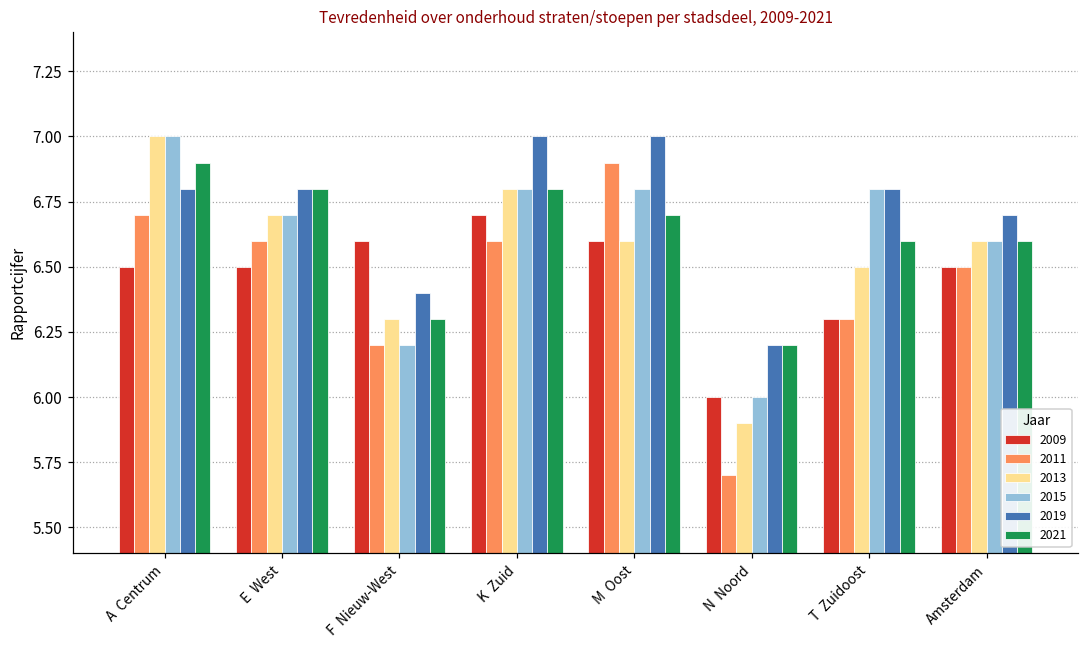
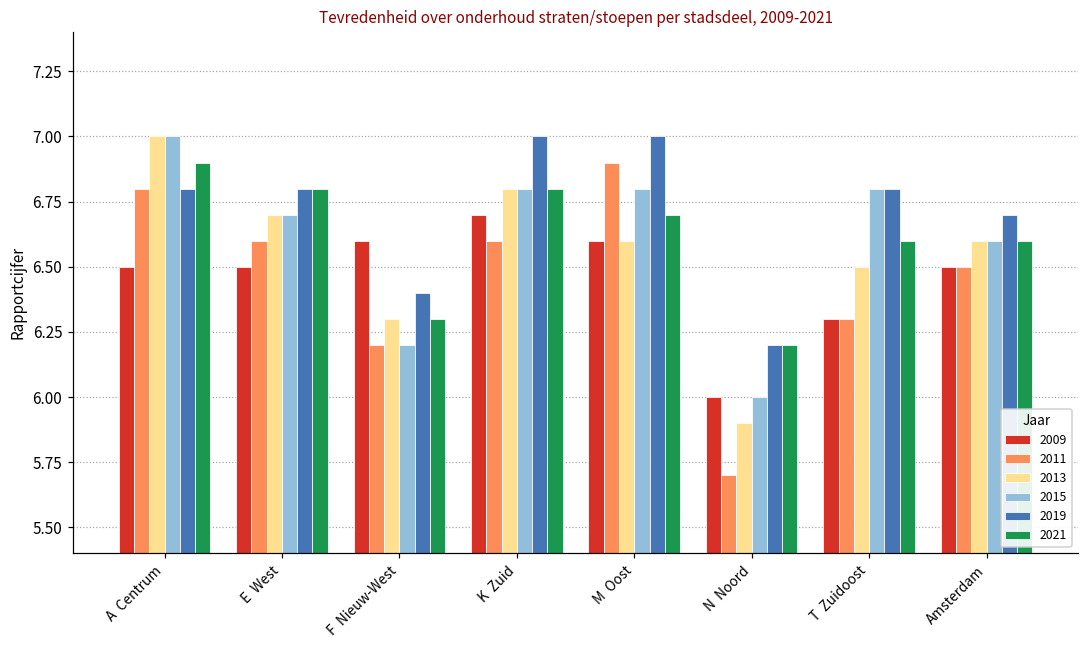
2011, A Centrum: 6.7 -> 6.8
